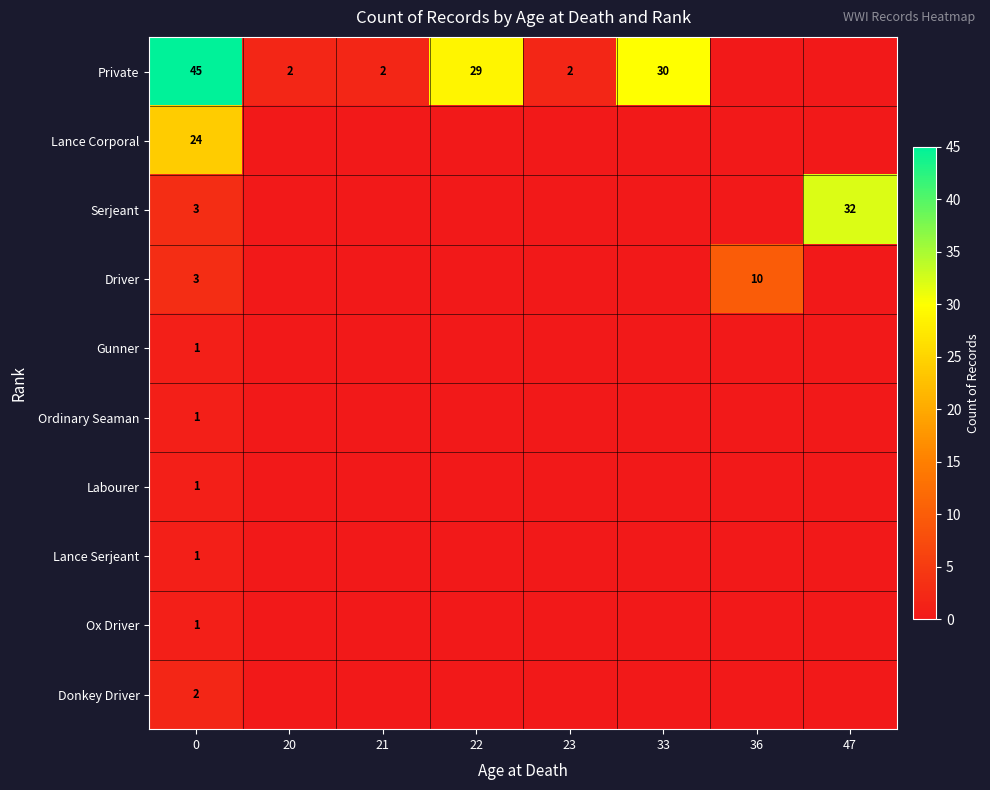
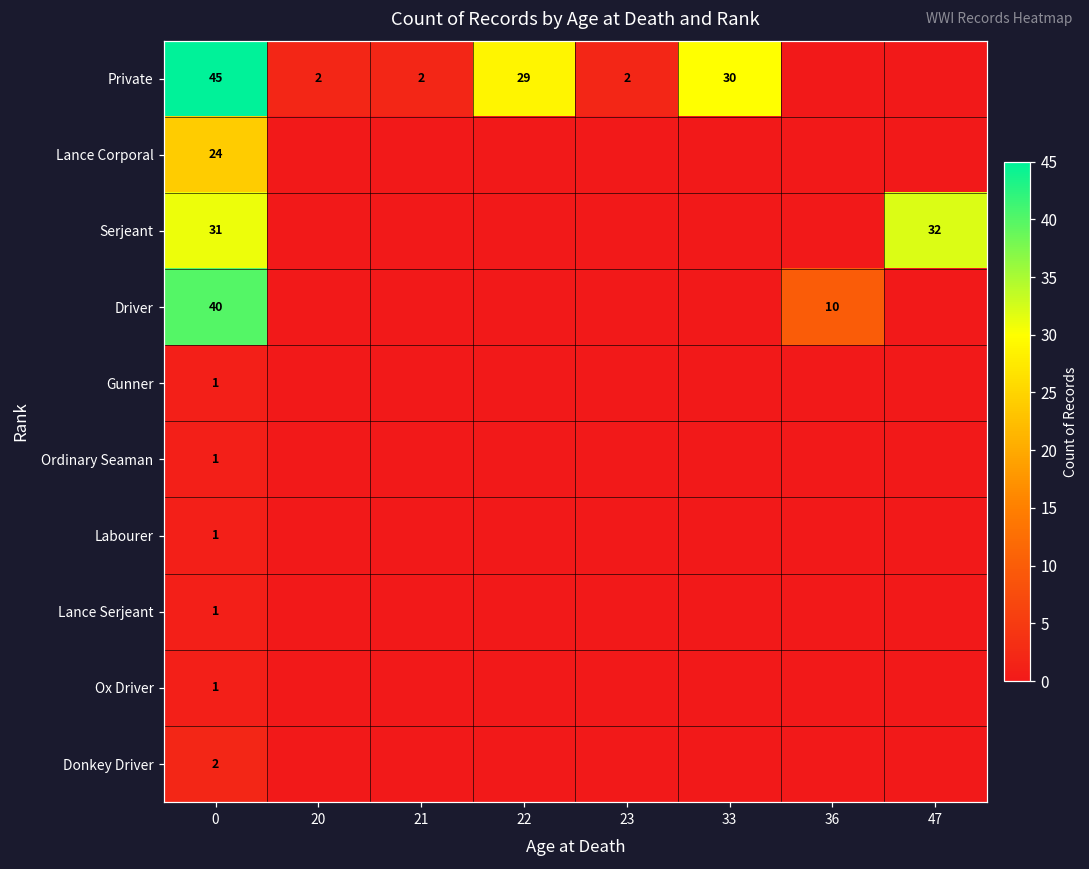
Serjeant, 0: 3 -> 31
Driver, 0: 3 -> 40
